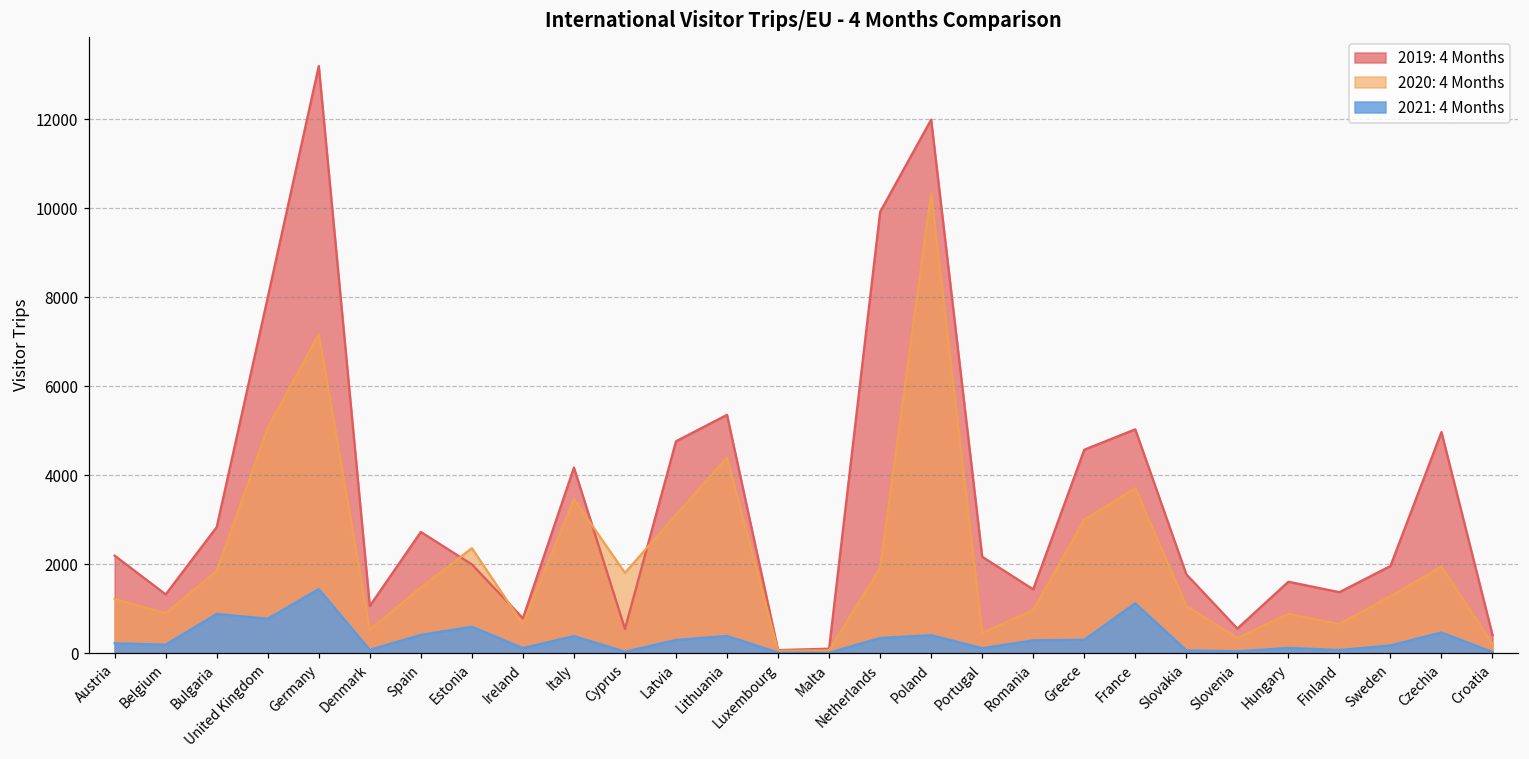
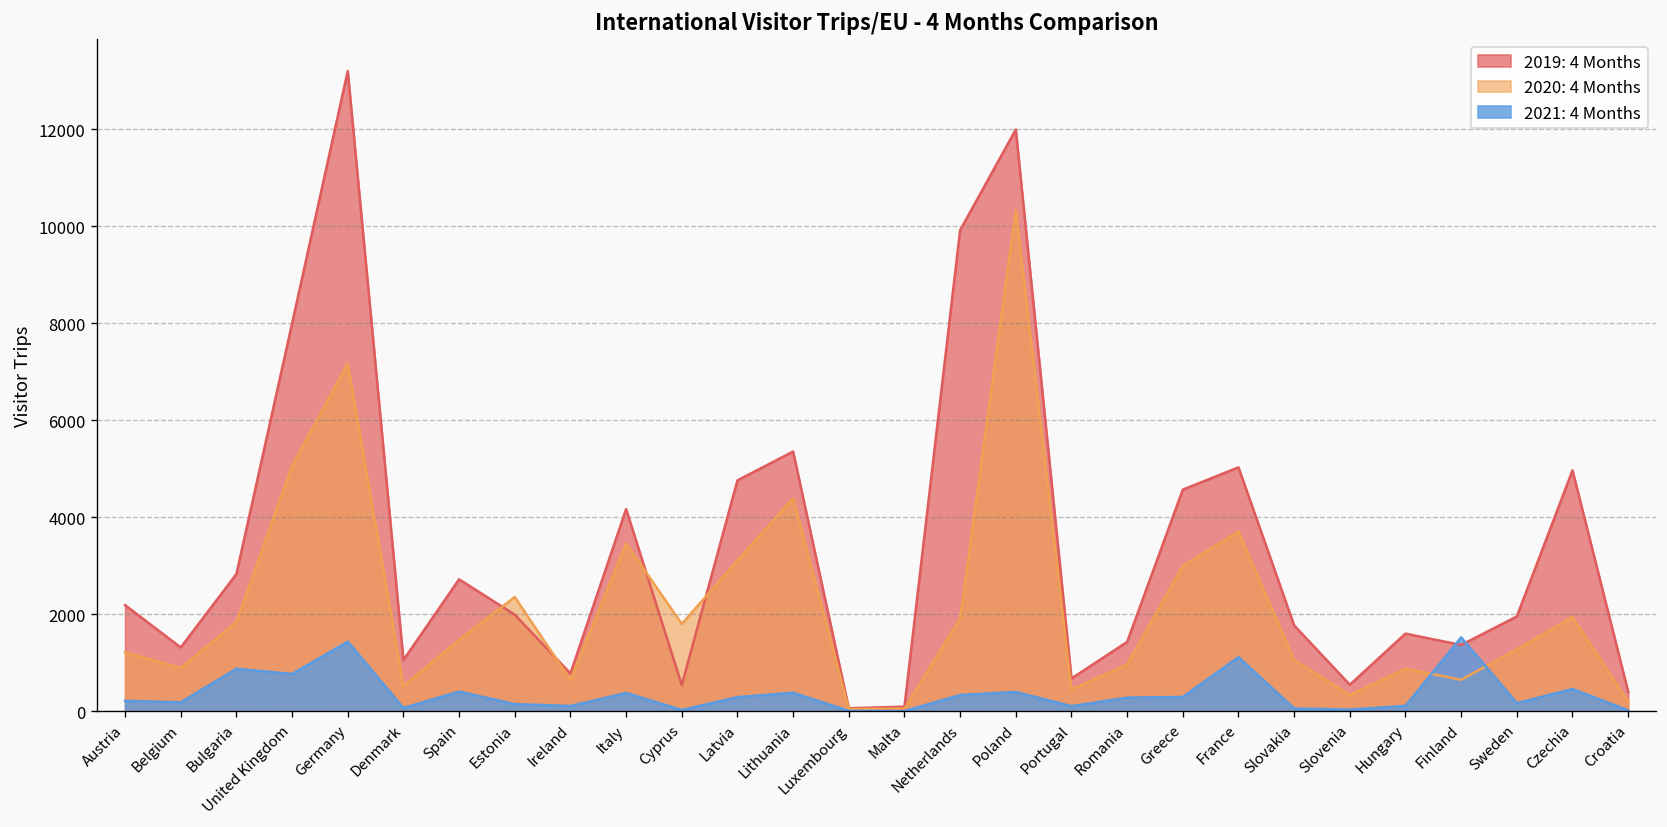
2021: 4 Months, Estonia: 600 -> 200
2019: 4 Months, Portugal: 2200 -> 700
2021: 4 Months, Finland: 100 -> 1500
